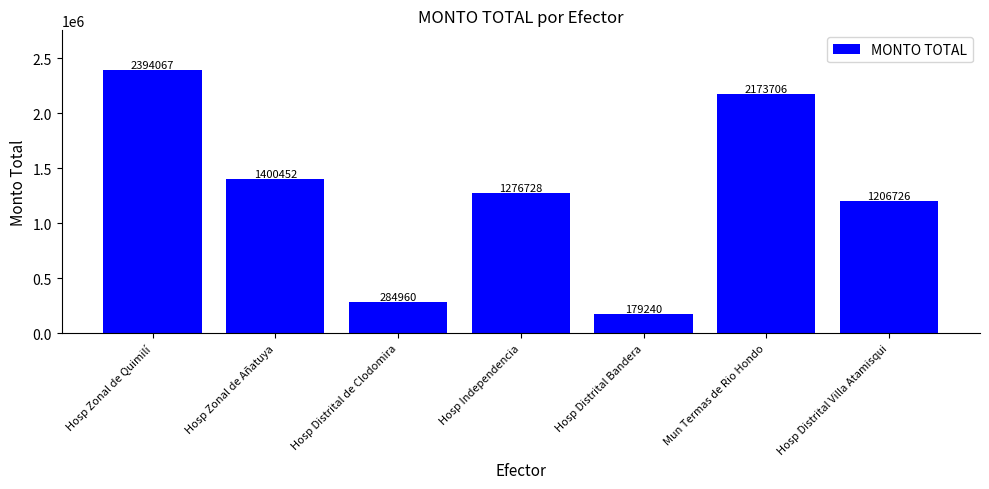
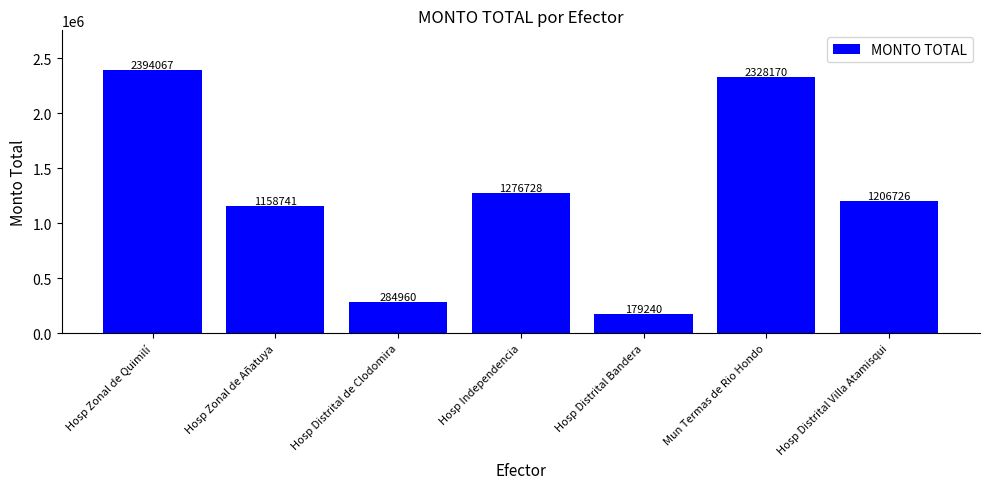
Hosp Zonal de Añatuya: 1400452 -> 1158741
Mun Termas de Rio Hondo: 2173706 -> 2328170
